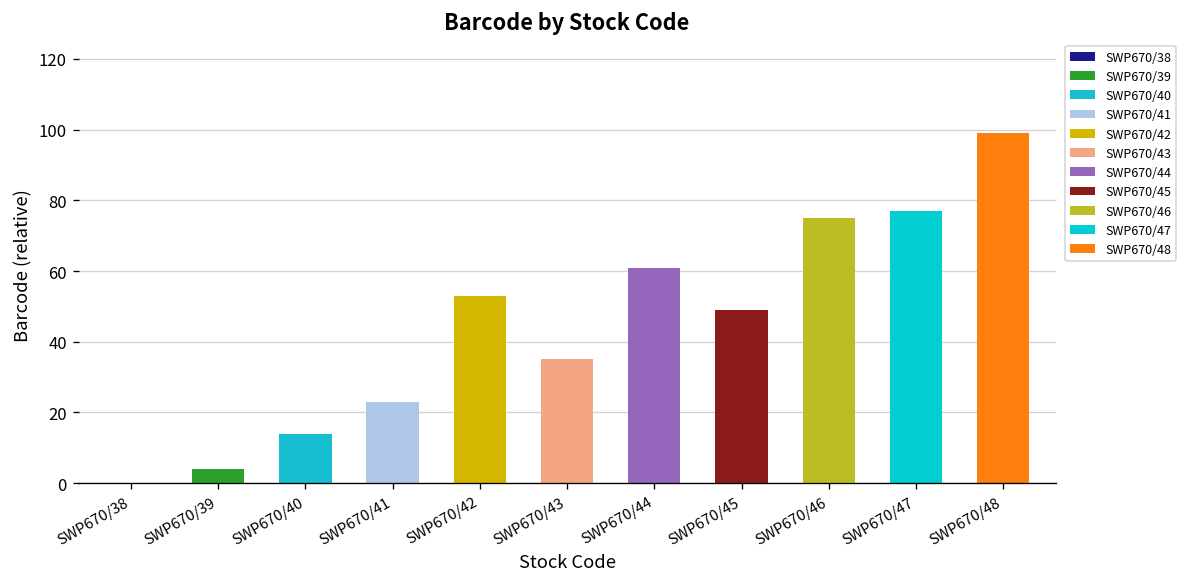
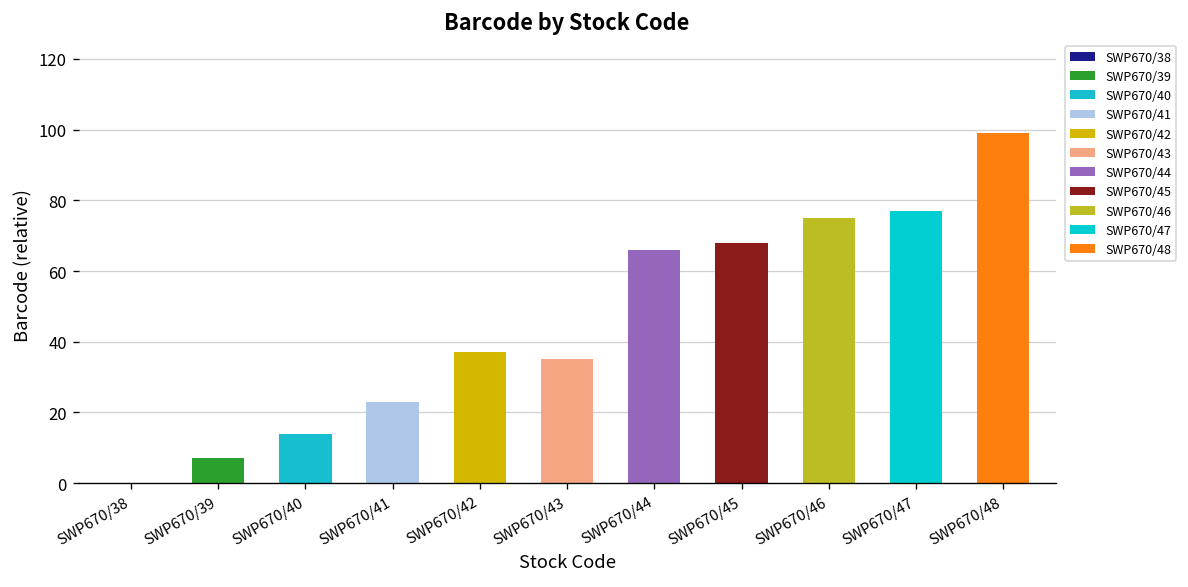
SWP670/39: 4 -> 7
SWP670/42: 53 -> 37
SWP670/44: 61 -> 66
SWP670/45: 49 -> 68
